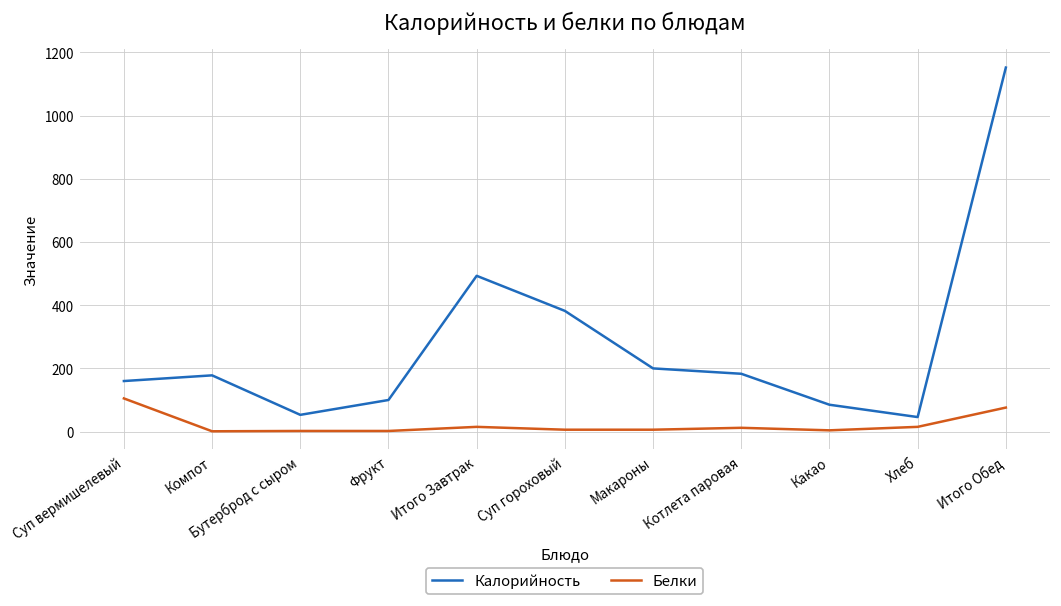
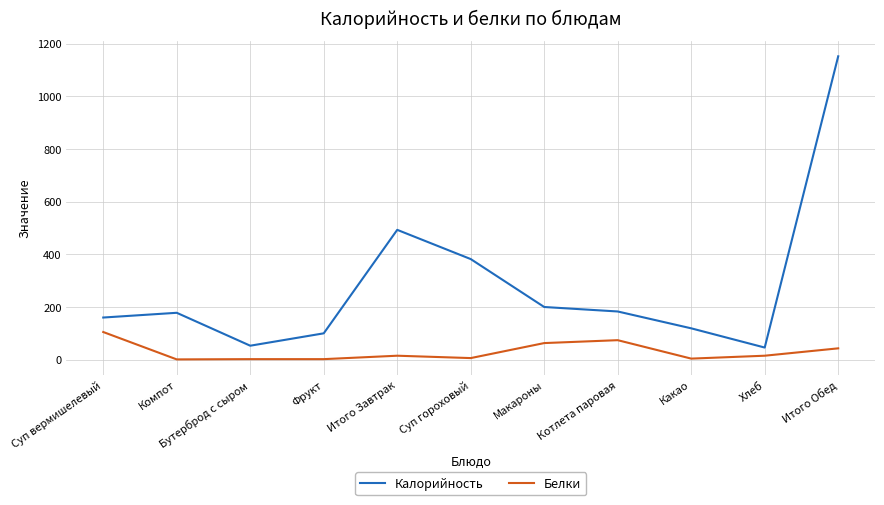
Белки, Макароны: 10 -> 60
Белки, Котлета паровая: 10 -> 70
Калорийность, Какао: 90 -> 120
Белки, Итого Обед: 80 -> 40
